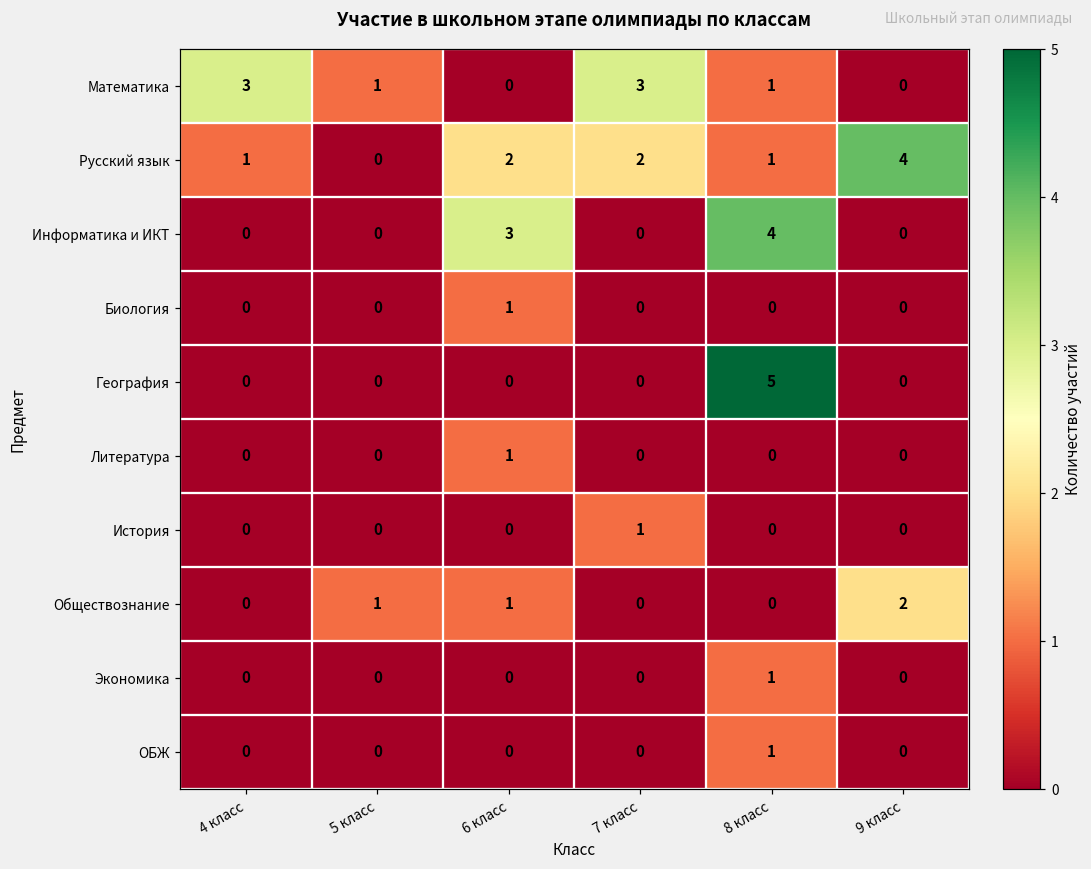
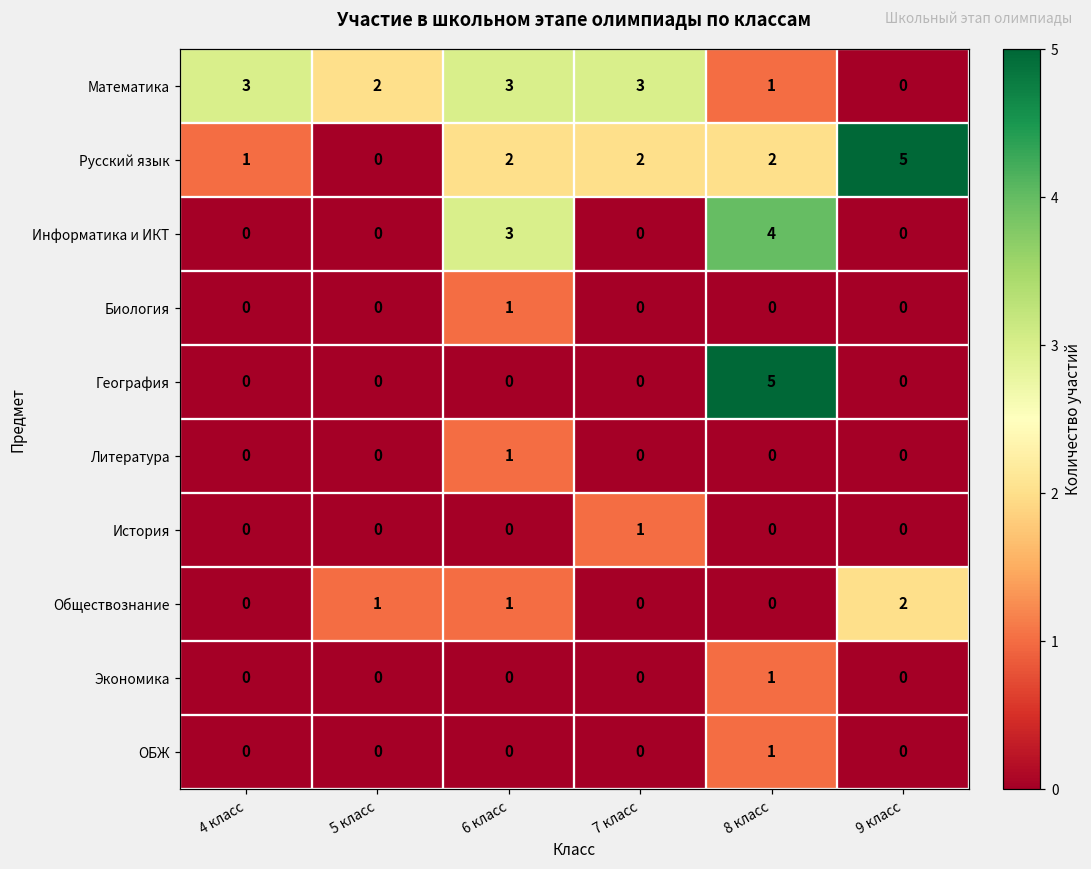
Математика, 5 класс: 1 -> 2
Математика, 6 класс: 0 -> 3
Русский язык, 8 класс: 1 -> 2
Русский язык, 9 класс: 4 -> 5
